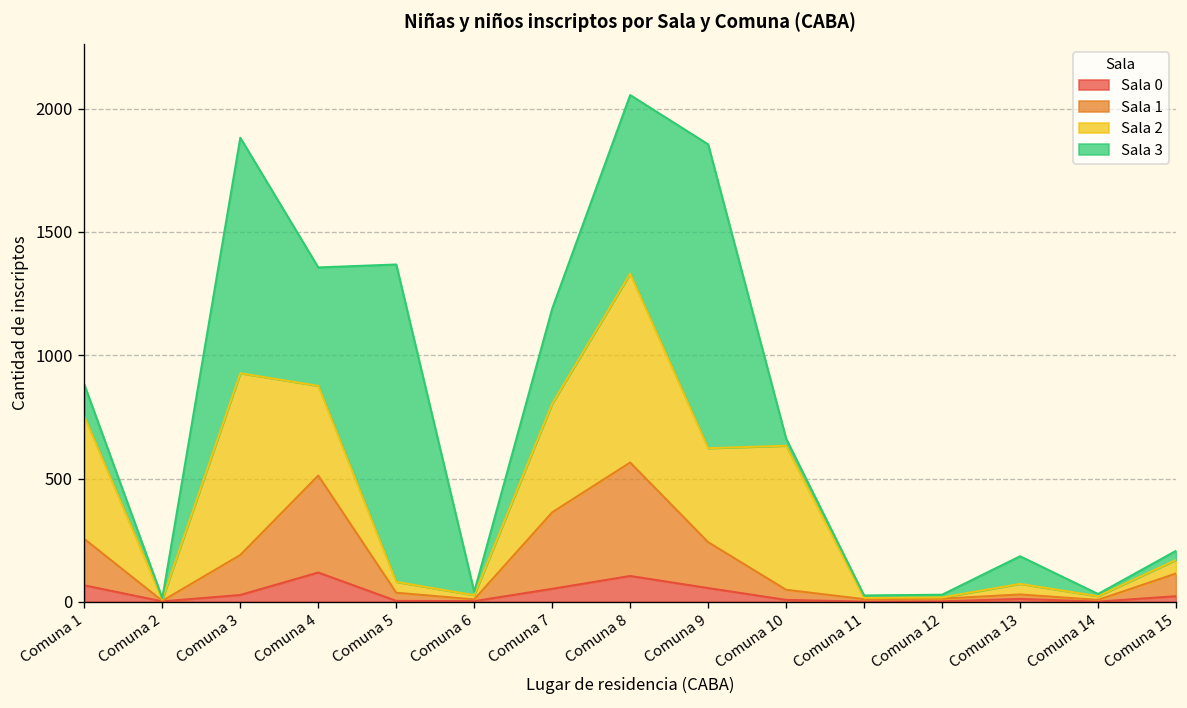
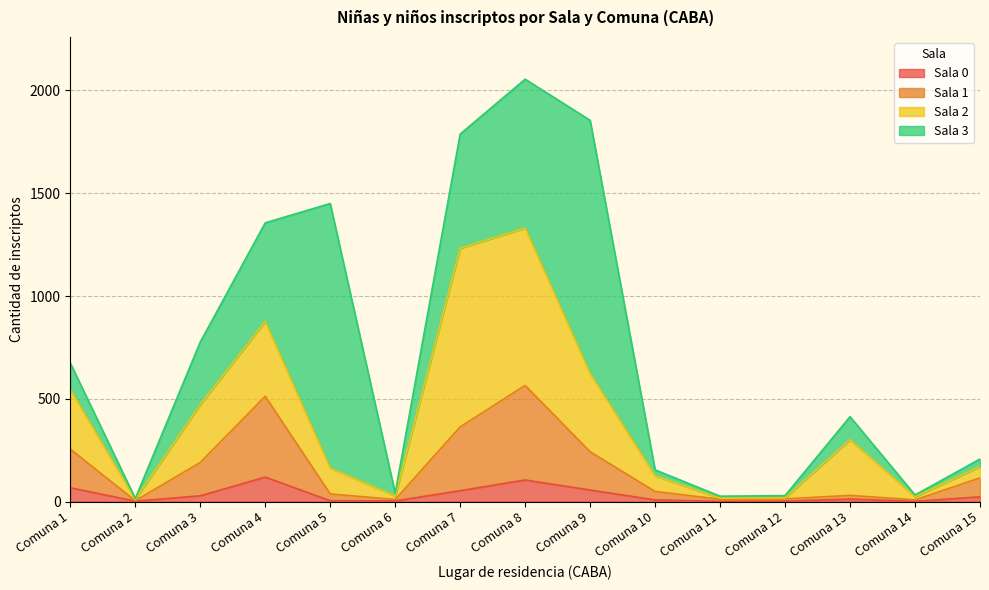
Sala 2, Comuna 1: 500 -> 290
Sala 2, Comuna 3: 740 -> 280
Sala 3, Comuna 3: 960 -> 300
Sala 2, Comuna 5: 40 -> 130
Sala 2, Comuna 7: 440 -> 870
Sala 3, Comuna 7: 390 -> 560
Sala 2, Comuna 10: 580 -> 80
Sala 2, Comuna 13: 40 -> 270
